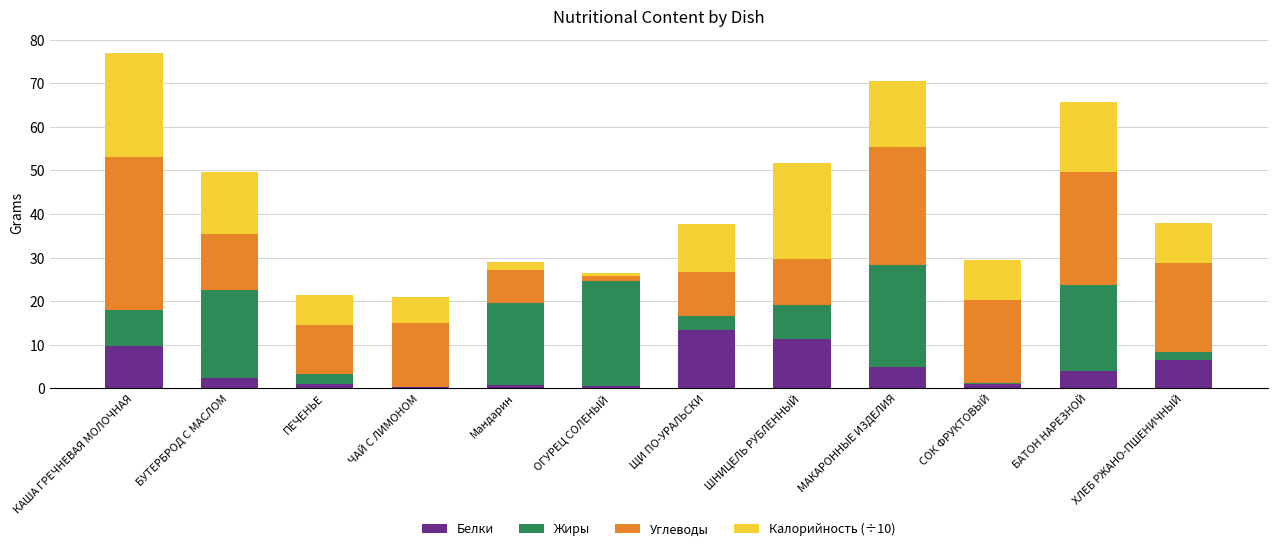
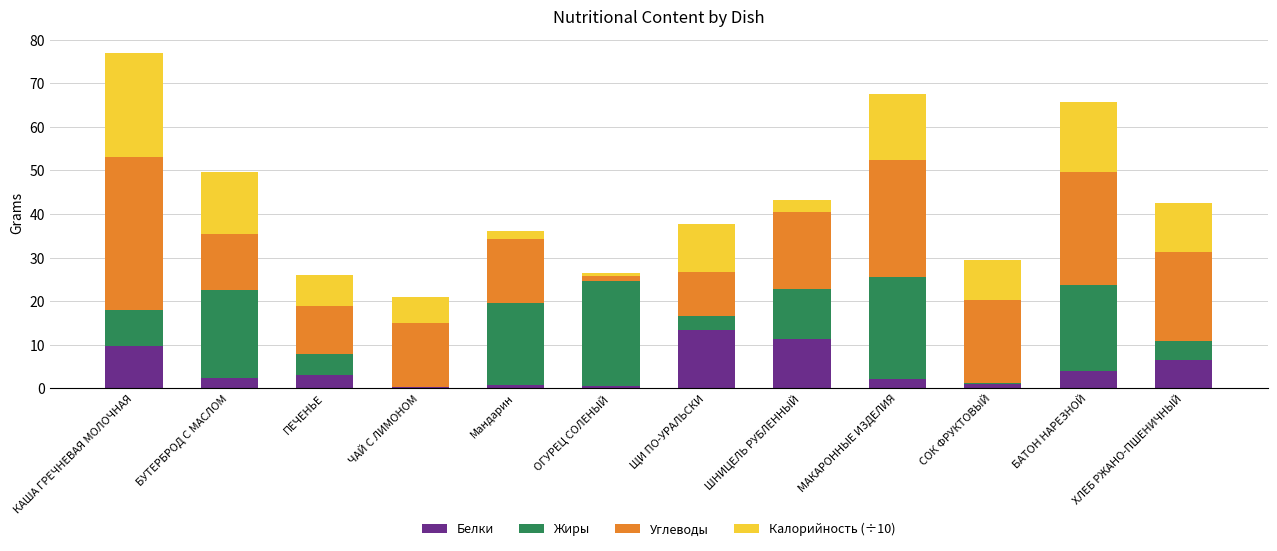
Белки, ПЕЧЕНЬЕ: 1 -> 3
Жиры, ПЕЧЕНЬЕ: 3 -> 5
Углеводы, Мандарин: 8 -> 15
Жиры, ШНИЦЕЛЬ РУБЛЕННЫЙ: 8 -> 12
Углеводы, ШНИЦЕЛЬ РУБЛЕННЫЙ: 10 -> 18
Калорийность (÷10), ШНИЦЕЛЬ РУБЛЕННЫЙ: 22 -> 3
Белки, МАКАРОННЫЕ ИЗДЕЛИЯ: 5 -> 2
Жиры, ХЛЕБ РЖАНО-ПШЕНИЧНЫЙ: 2 -> 4
Калорийность (÷10), ХЛЕБ РЖАНО-ПШЕНИЧНЫЙ: 9 -> 11
